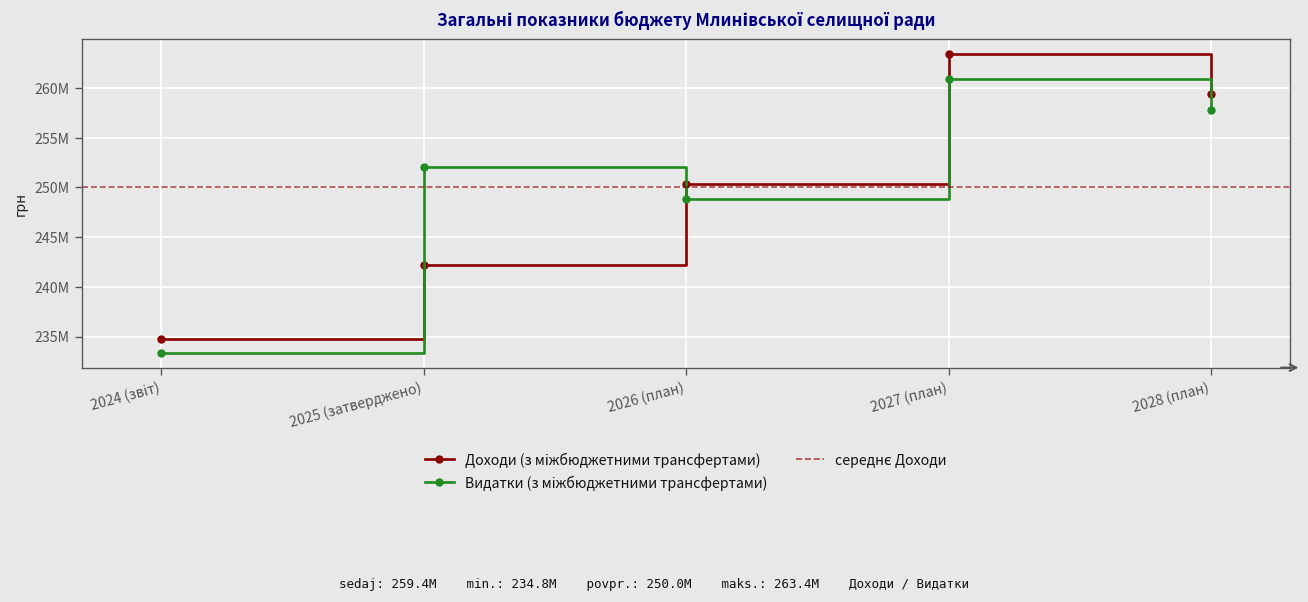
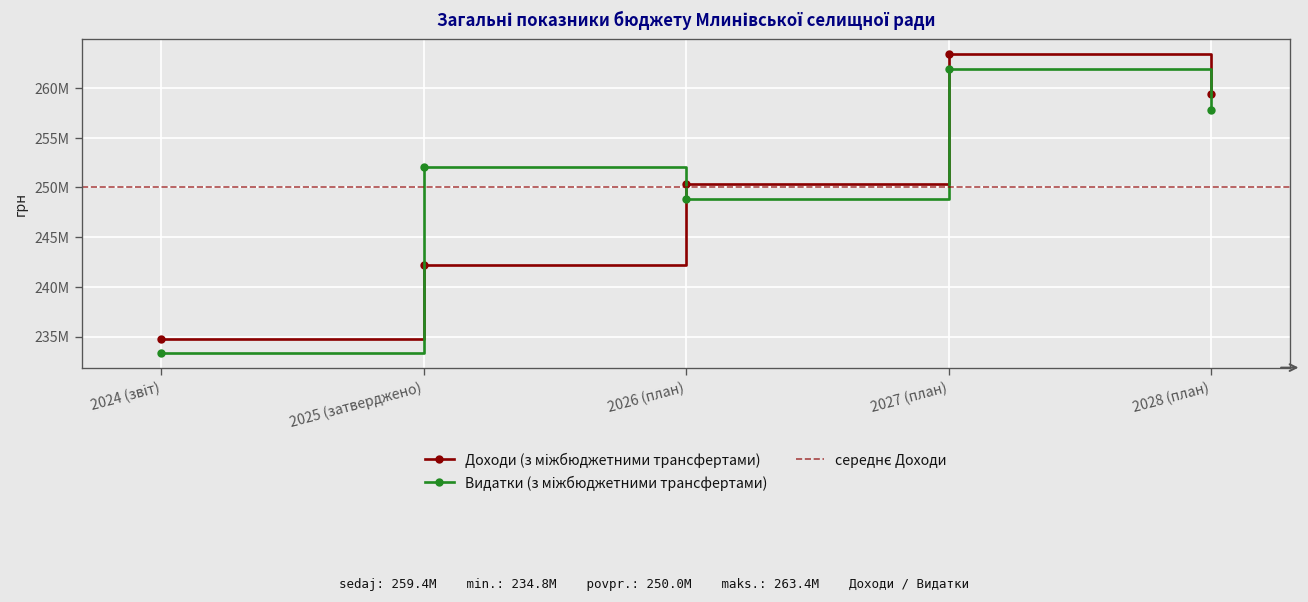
Видатки (з міжбюджетними трансфертами), 2027 (план): 261000000 -> 262000000
